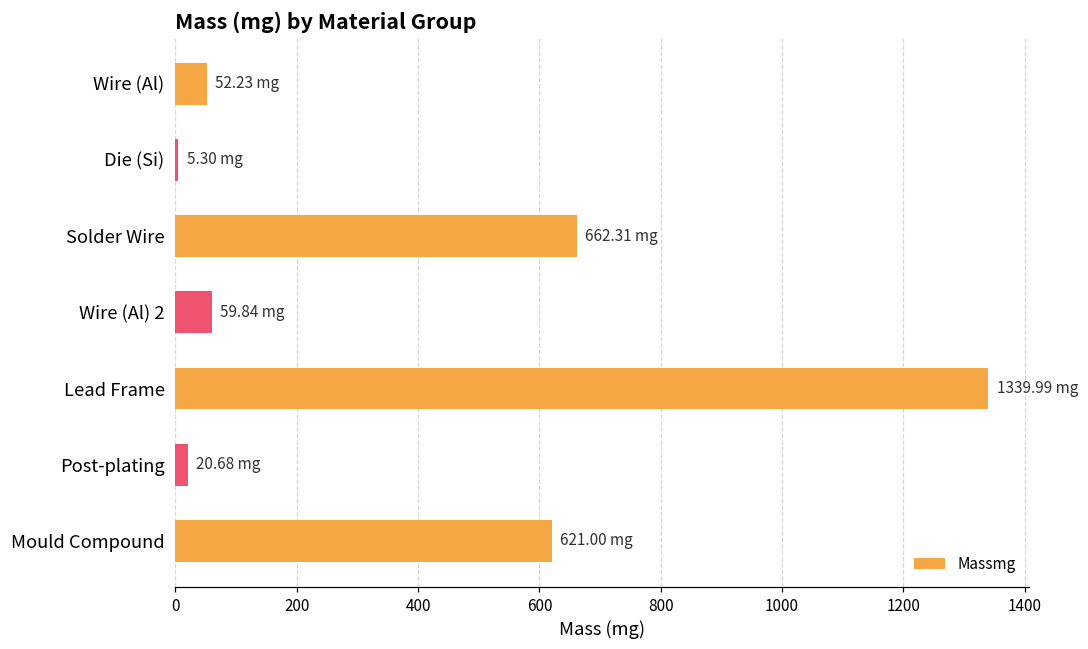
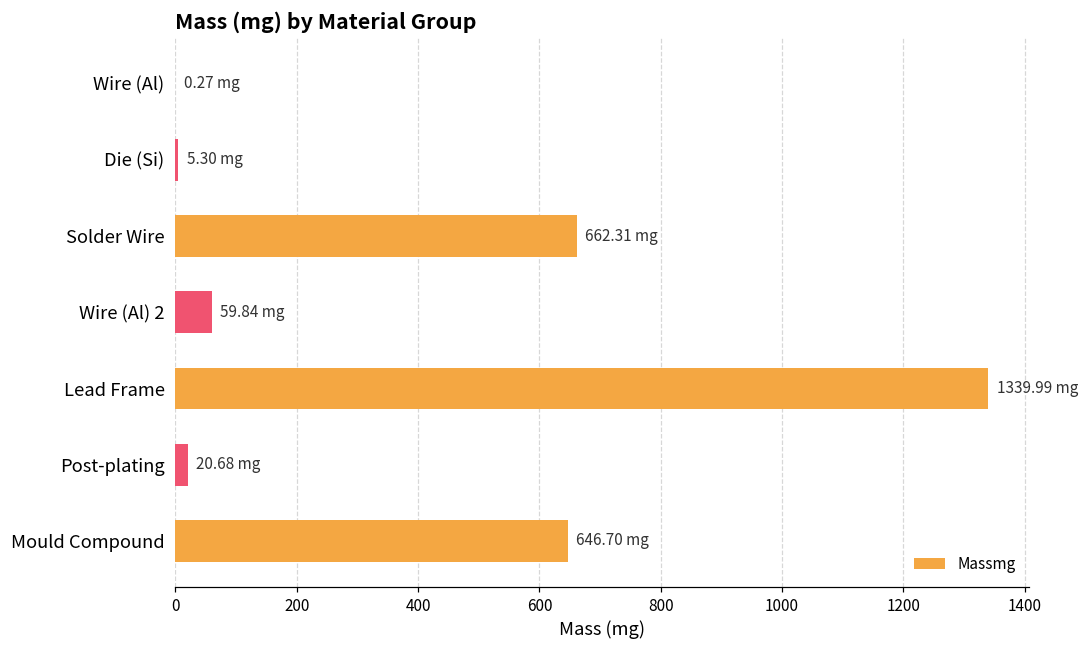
Wire (Al): 52.23 -> 0.27
Mould Compound: 621.00 -> 646.70
